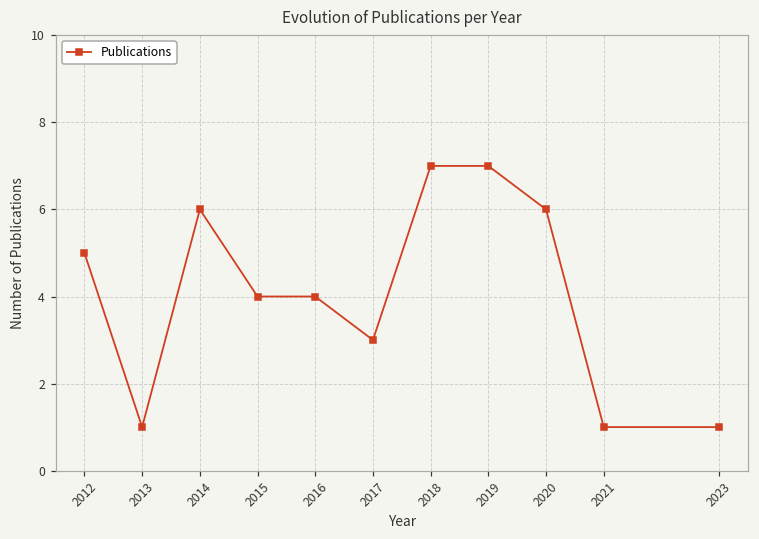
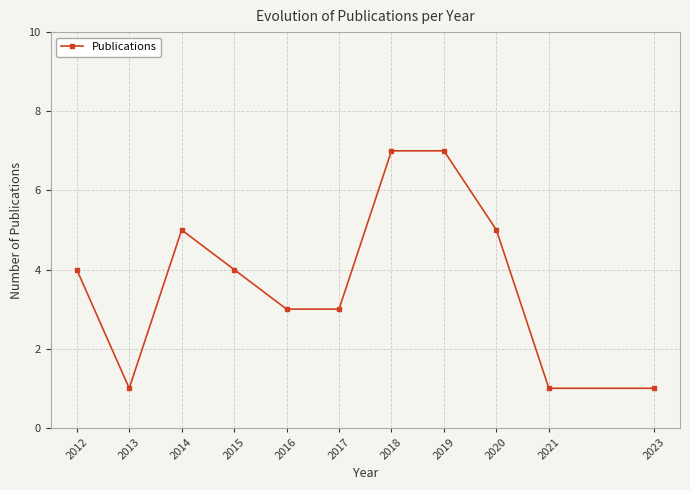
2012: 5 -> 4
2014: 6 -> 5
2016: 4 -> 3
2020: 6 -> 5
